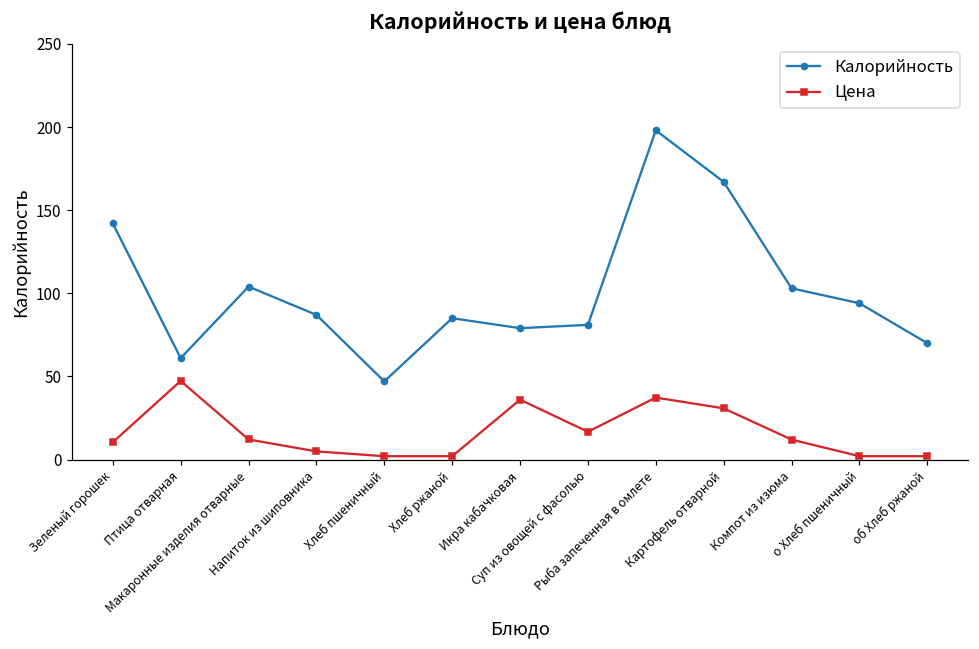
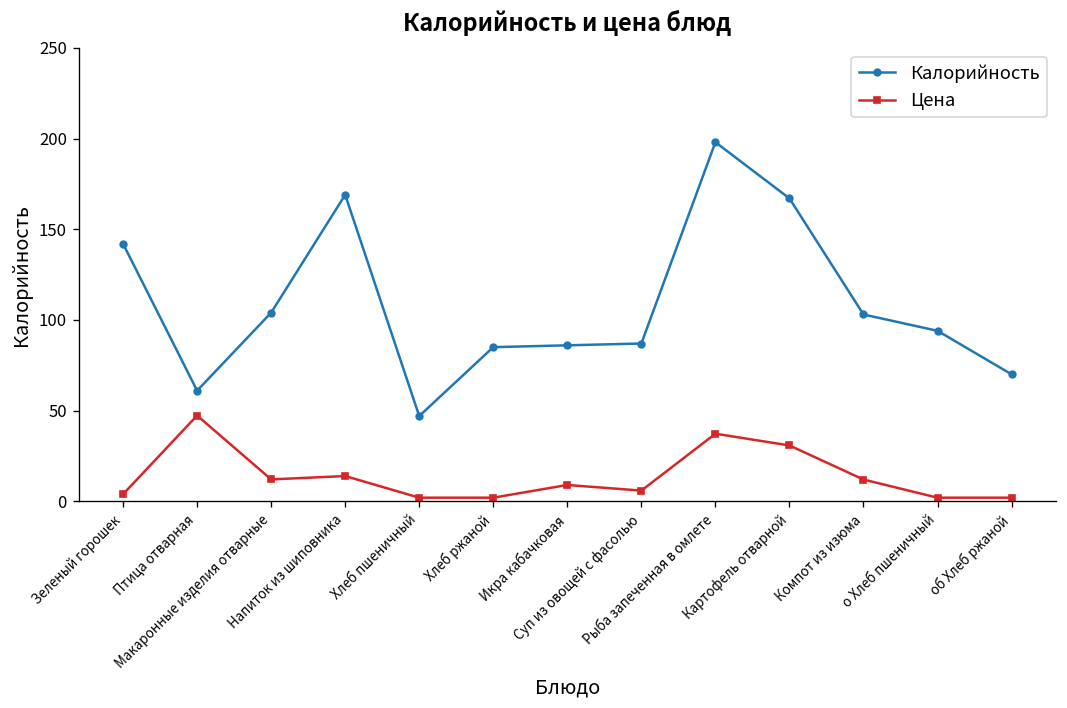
Цена, Зеленый горошек: 10 -> 4
Калорийность, Напиток из шиповника: 87 -> 169
Цена, Напиток из шиповника: 5 -> 14
Калорийность, Икра кабачковая: 79 -> 86
Цена, Икра кабачковая: 36 -> 9
Калорийность, Суп из овощей с фасолью: 81 -> 87
Цена, Суп из овощей с фасолью: 17 -> 6
